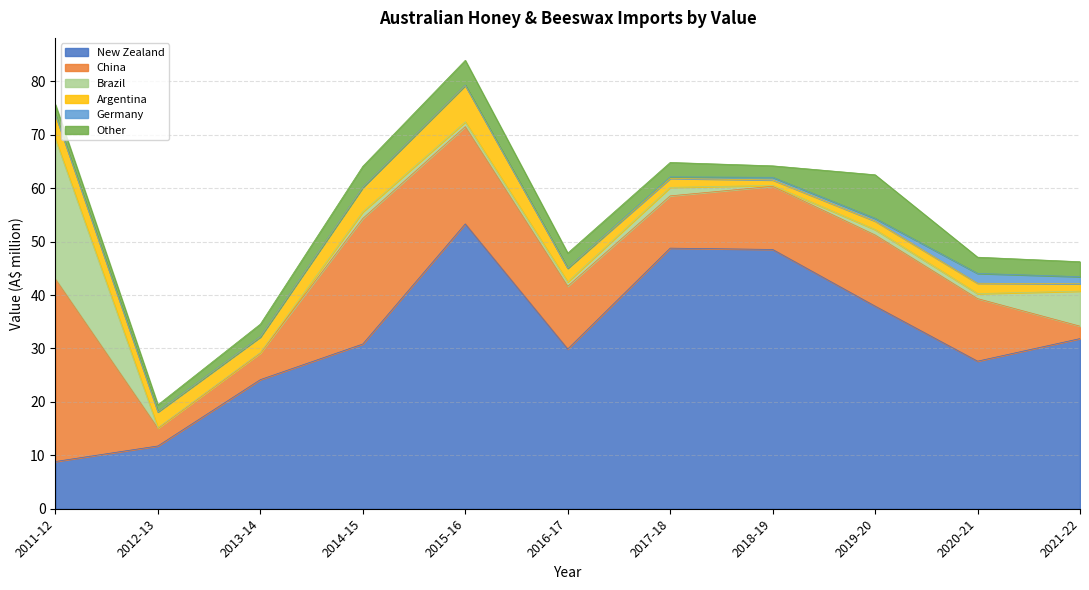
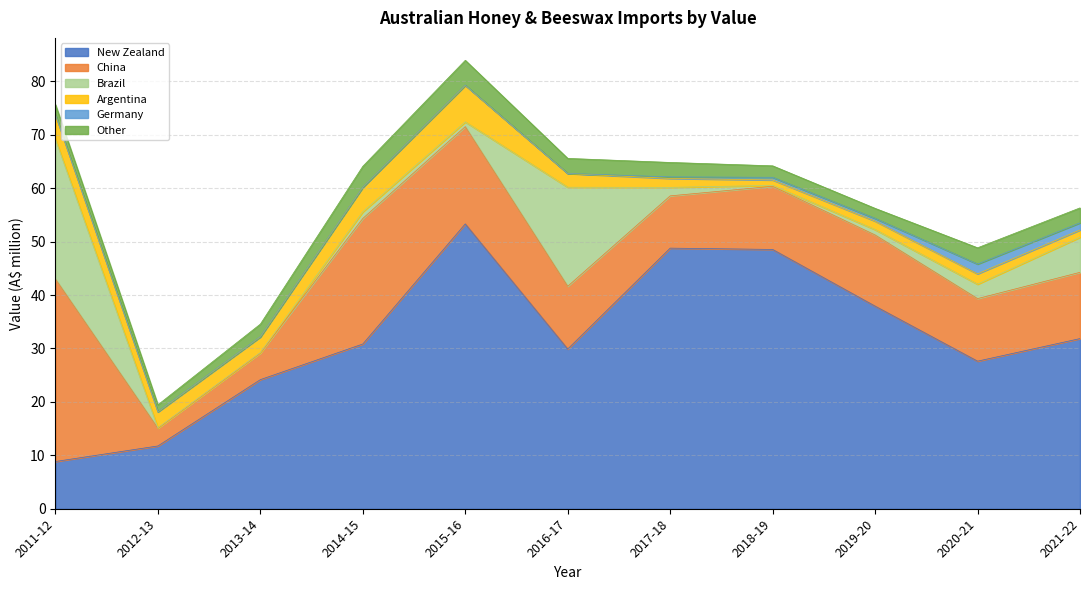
Brazil, 2016-17: 1 -> 19
Other, 2019-20: 8 -> 2
Brazil, 2020-21: 1 -> 3
China, 2021-22: 2 -> 12
